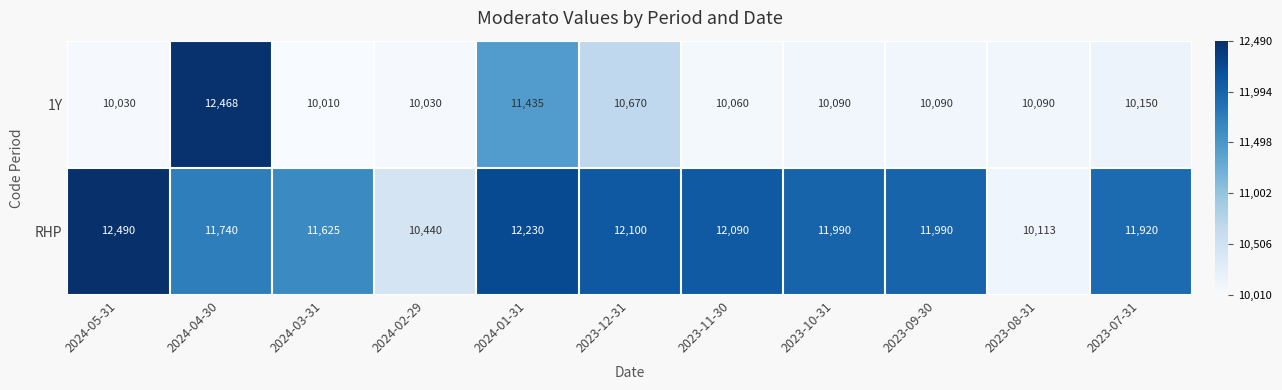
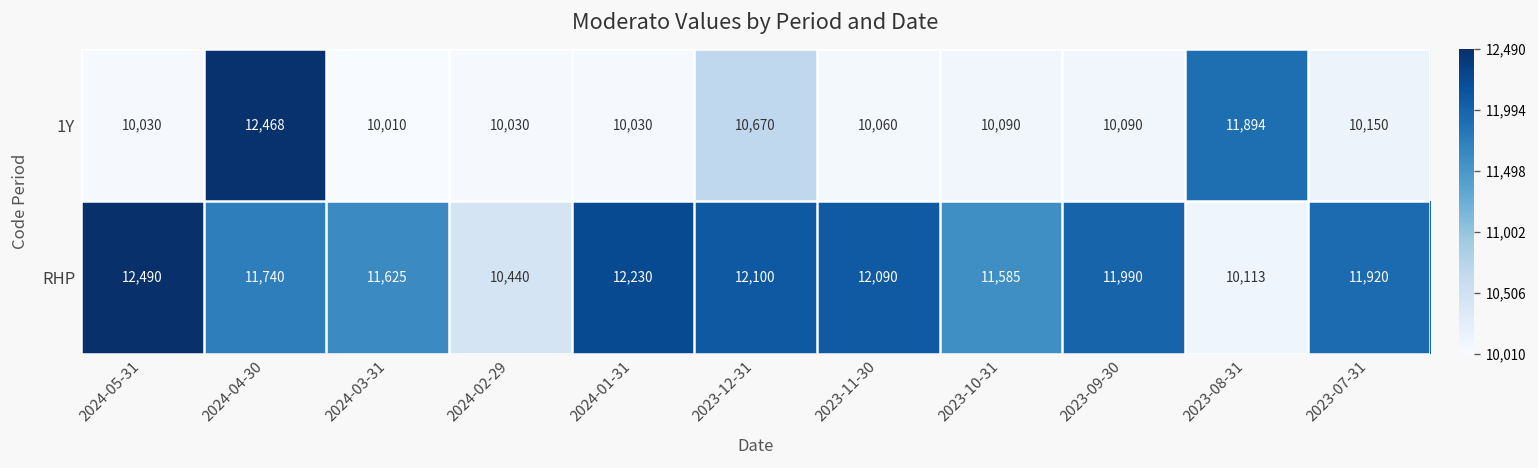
1Y, 2024-01-31: 11,435 -> 10,030
1Y, 2023-08-31: 10,090 -> 11,894
RHP, 2023-10-31: 11,990 -> 11,585
